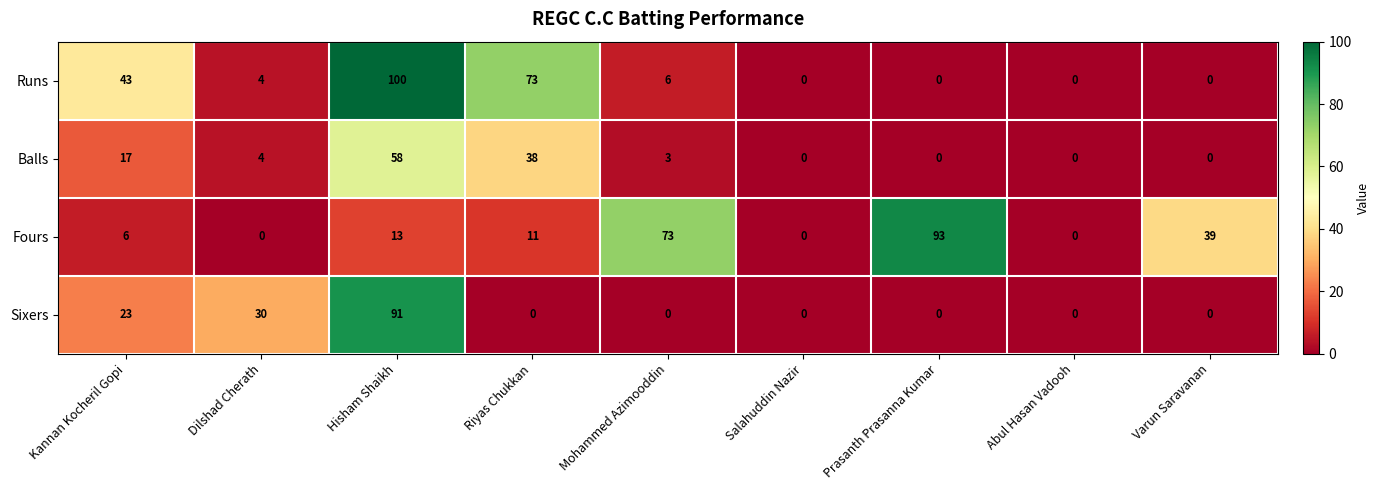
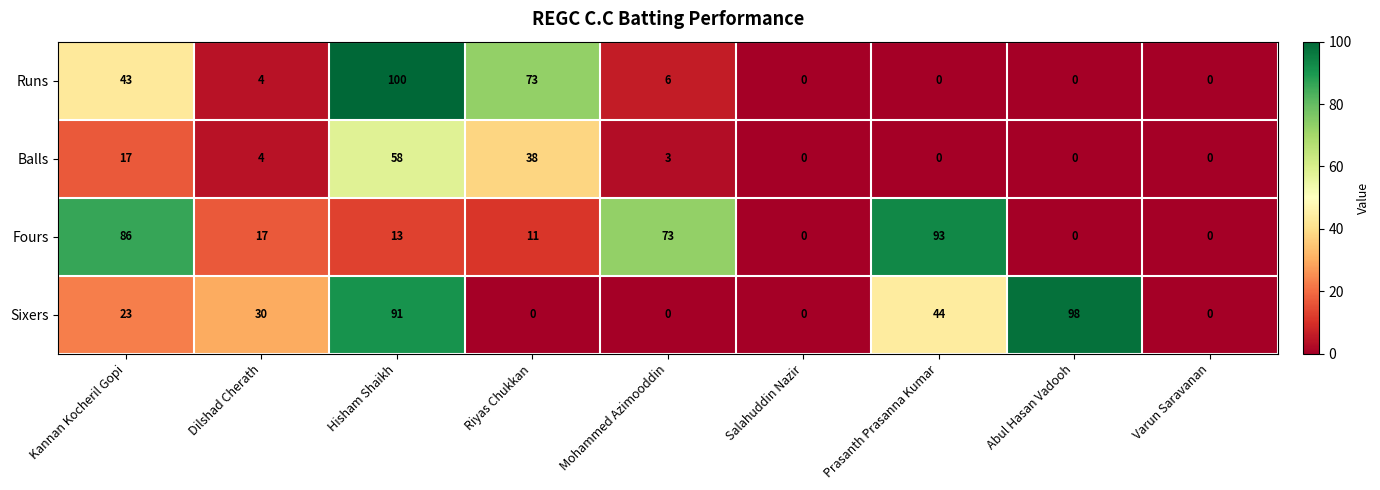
Fours, Kannan Kocheril Gopi: 6 -> 86
Fours, Dilshad Cherath: 0 -> 17
Fours, Varun Saravanan: 39 -> 0
Sixers, Prasanth Prasanna Kumar: 0 -> 44
Sixers, Abul Hasan Vadooh: 0 -> 98
